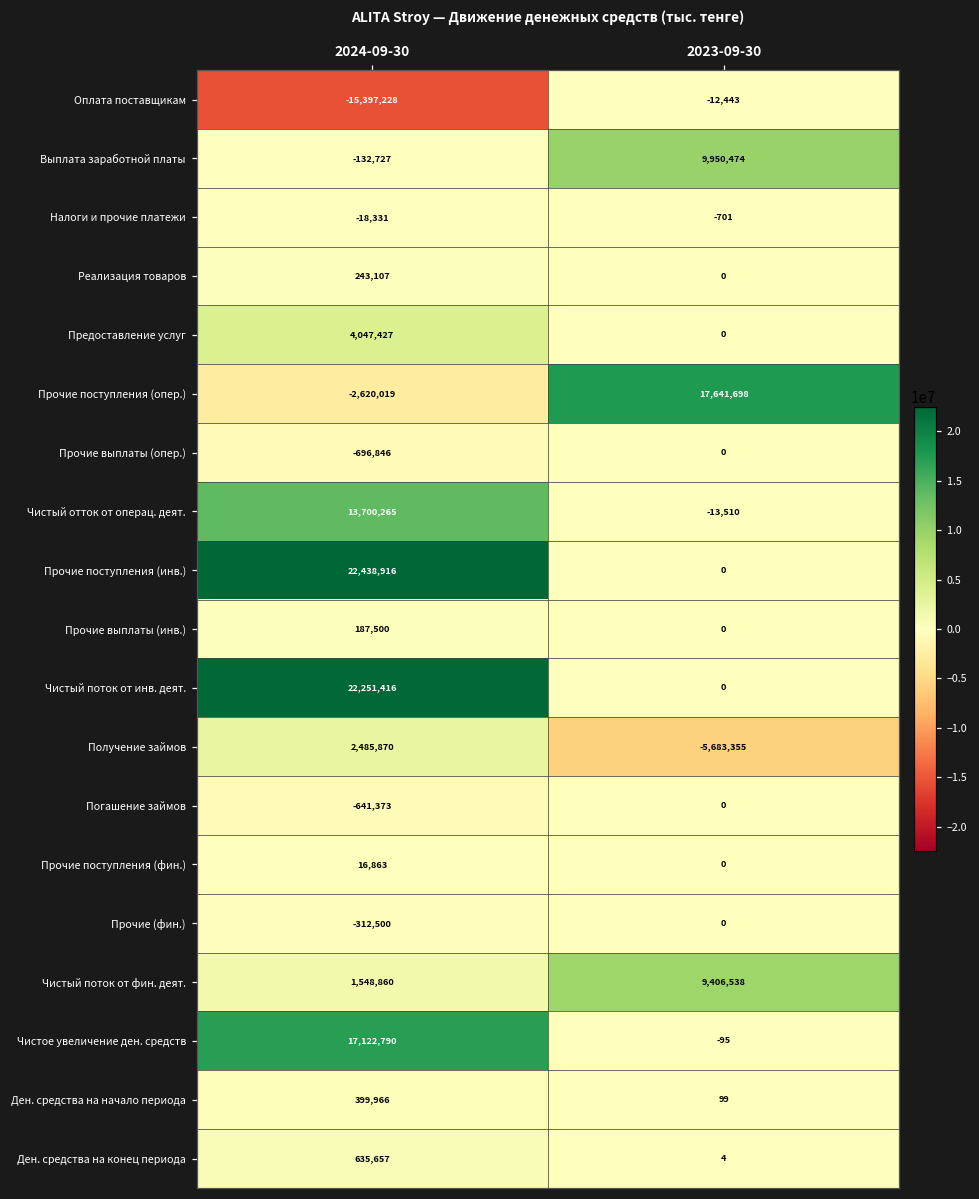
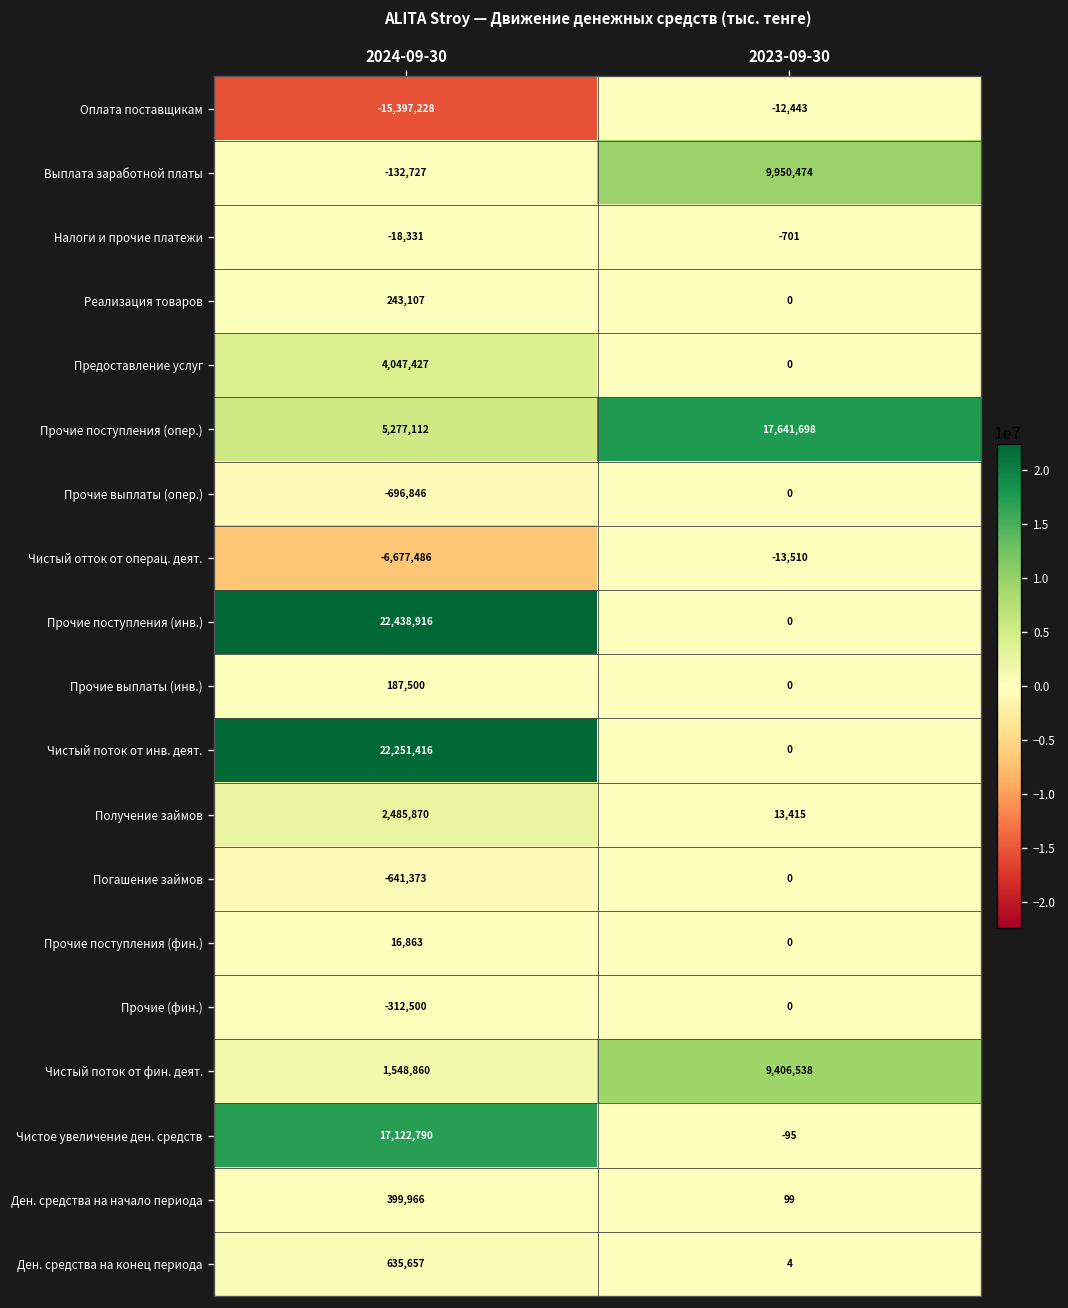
Прочие поступления (опер.), 2024-09-30: -2,620,019 -> 5,277,112
Чистый отток от операц. деят., 2024-09-30: 13,700,265 -> -6,677,486
Получение займов, 2023-09-30: -5,683,355 -> 13,415
